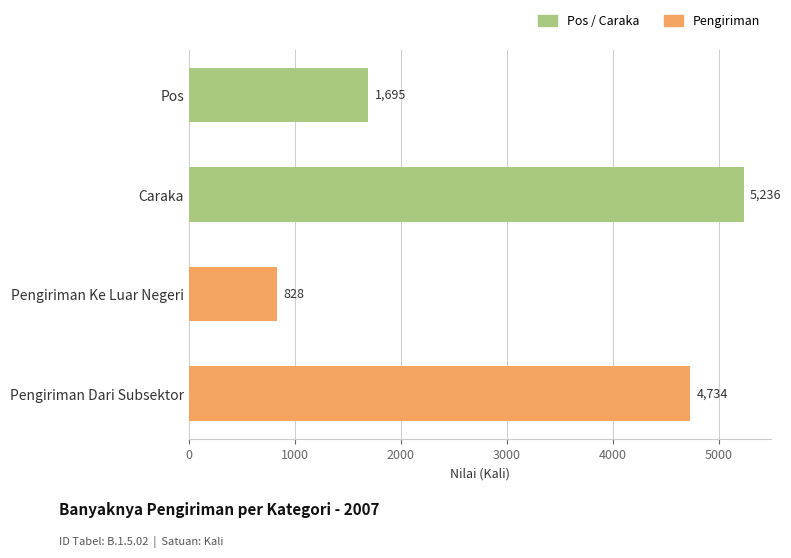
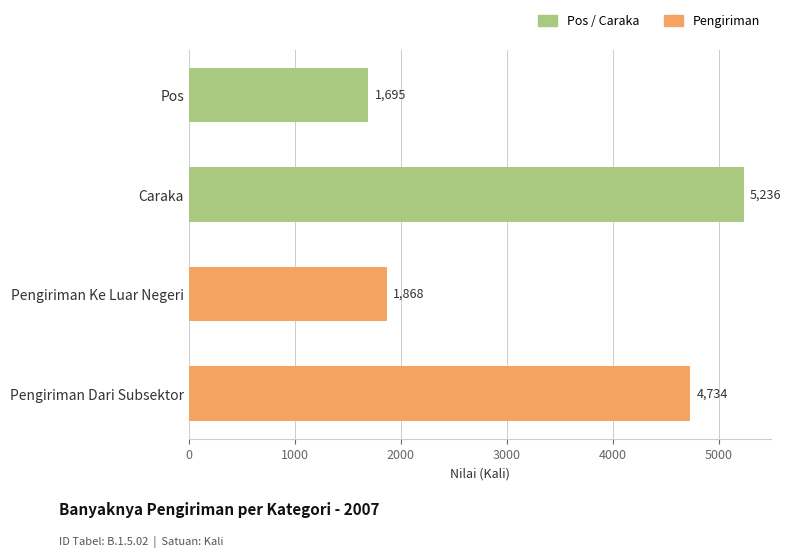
Pengiriman Ke Luar Negeri: 828 -> 1,868
